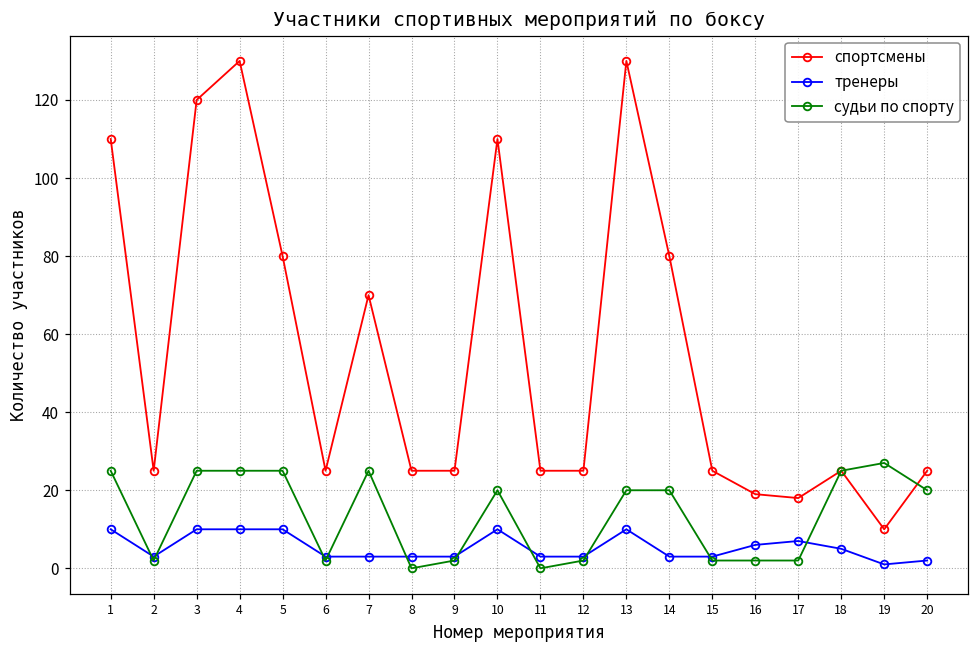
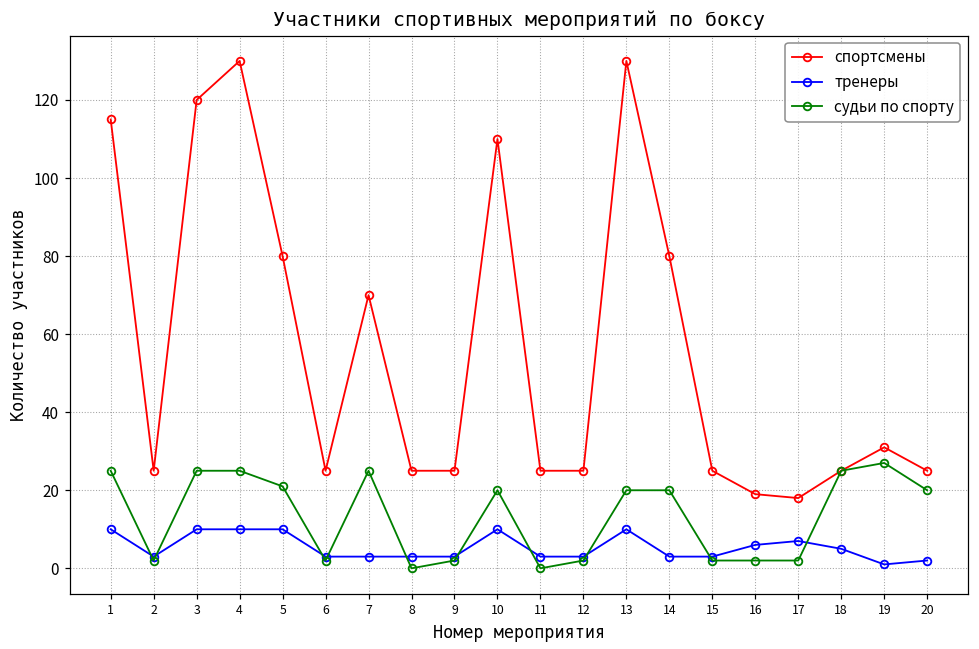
спортсмены, 1: 110 -> 115
судьи по спорту, 5: 25 -> 21
спортсмены, 19: 10 -> 31
